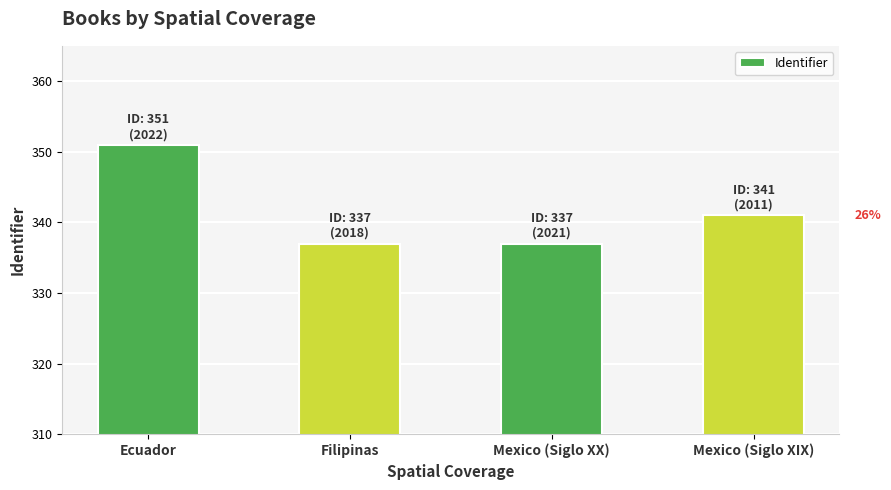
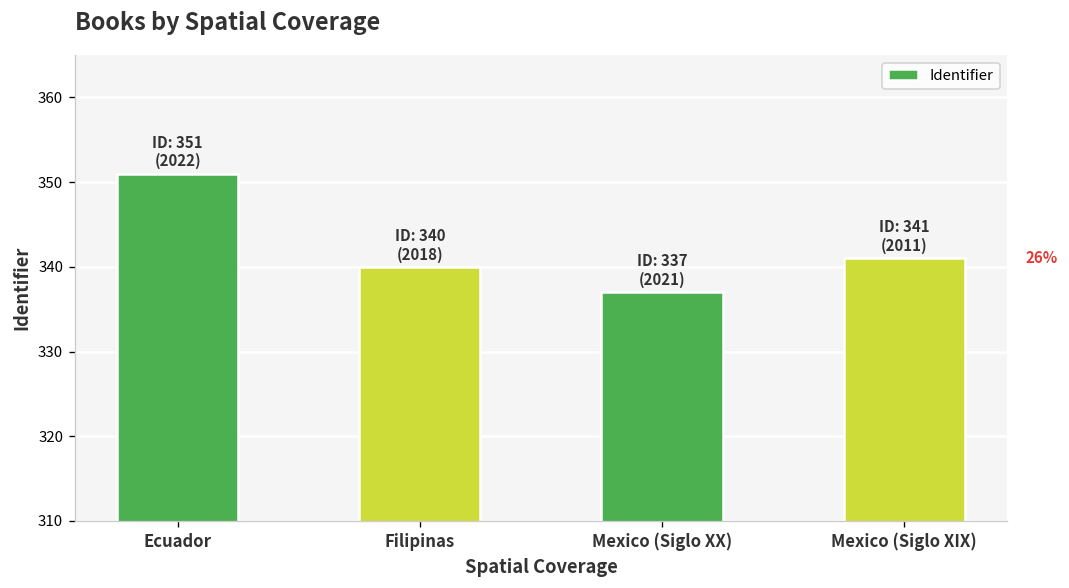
Filipinas: 337 -> 340
